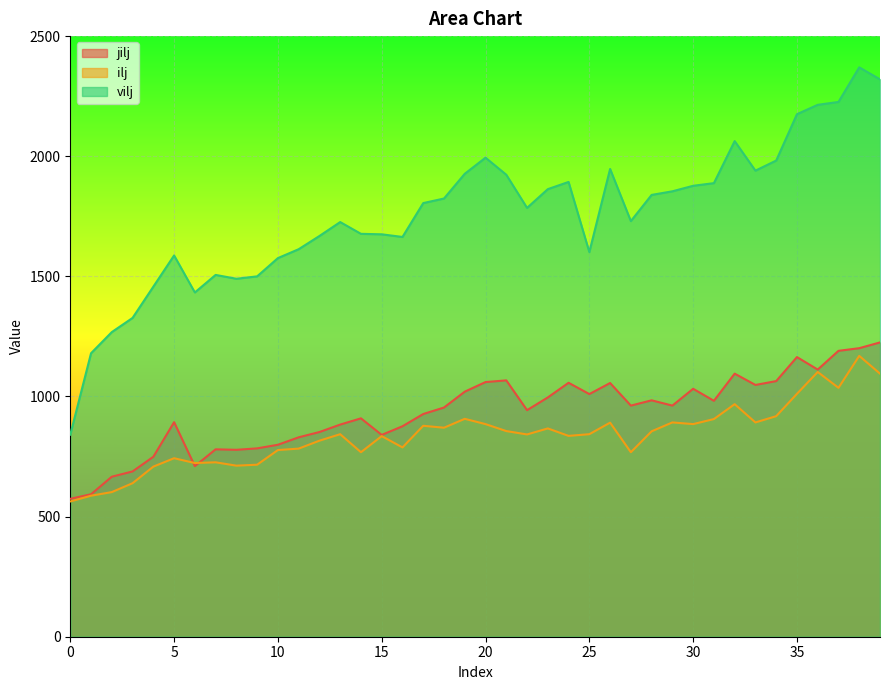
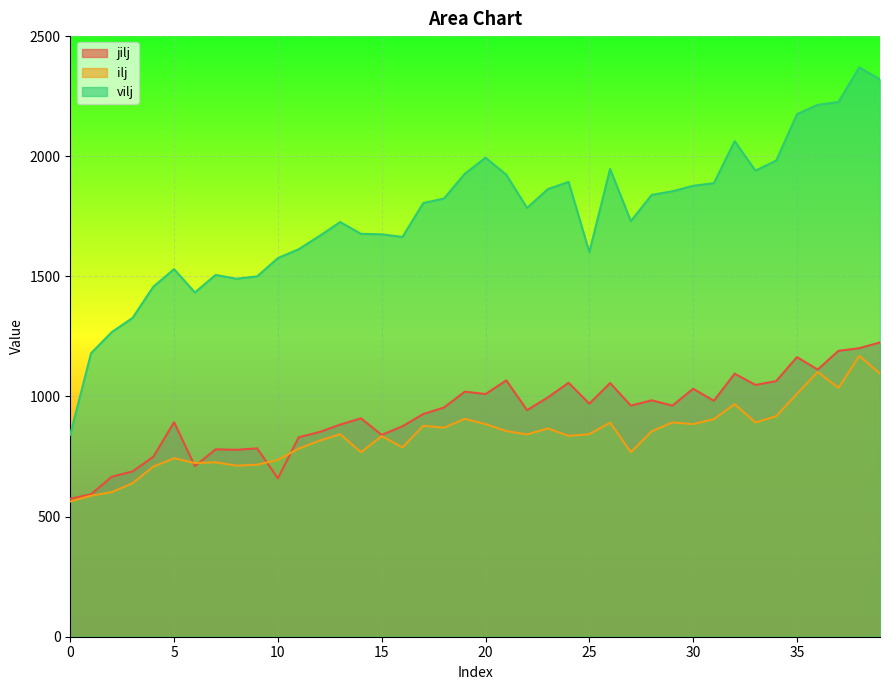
vilj, 5: 1590 -> 1530
jilj, 10: 800 -> 660
ilj, 10: 780 -> 740
jilj, 20: 1060 -> 1010
jilj, 25: 1010 -> 970
